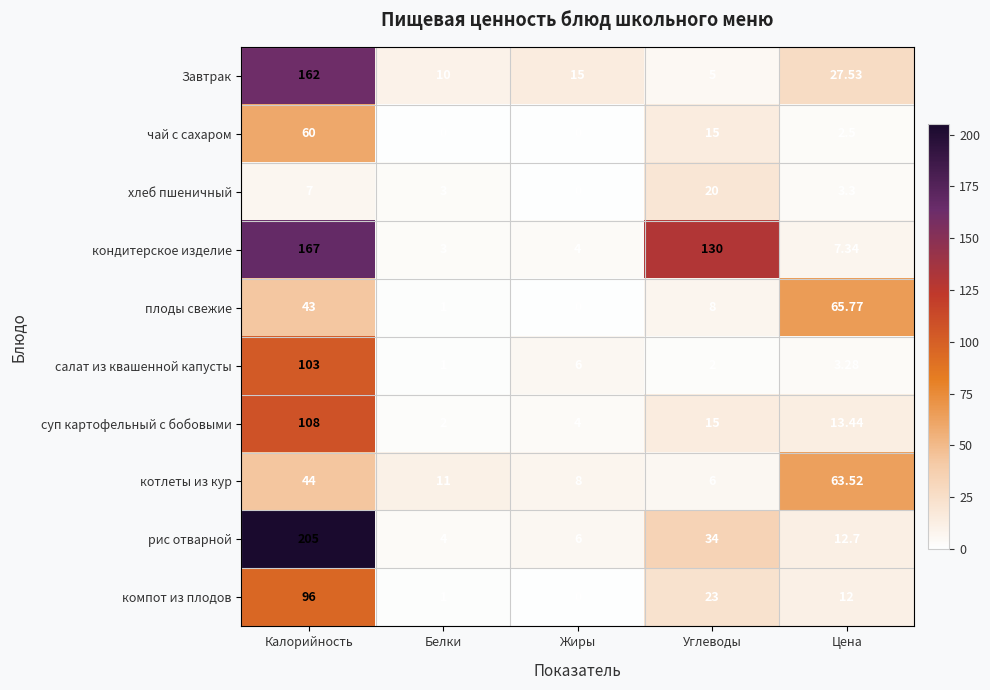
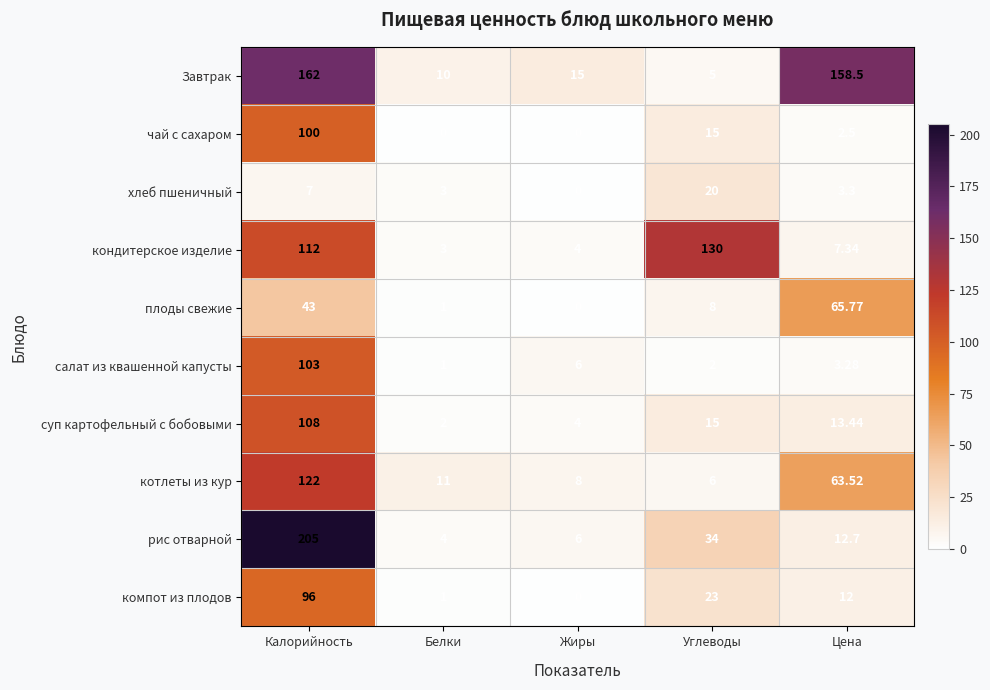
Завтрак, Цена: 27.53 -> 158.5
чай с сахаром, Калорийность: 60 -> 100
кондитерское изделие, Калорийность: 167 -> 112
котлеты из кур, Калорийность: 44 -> 122
